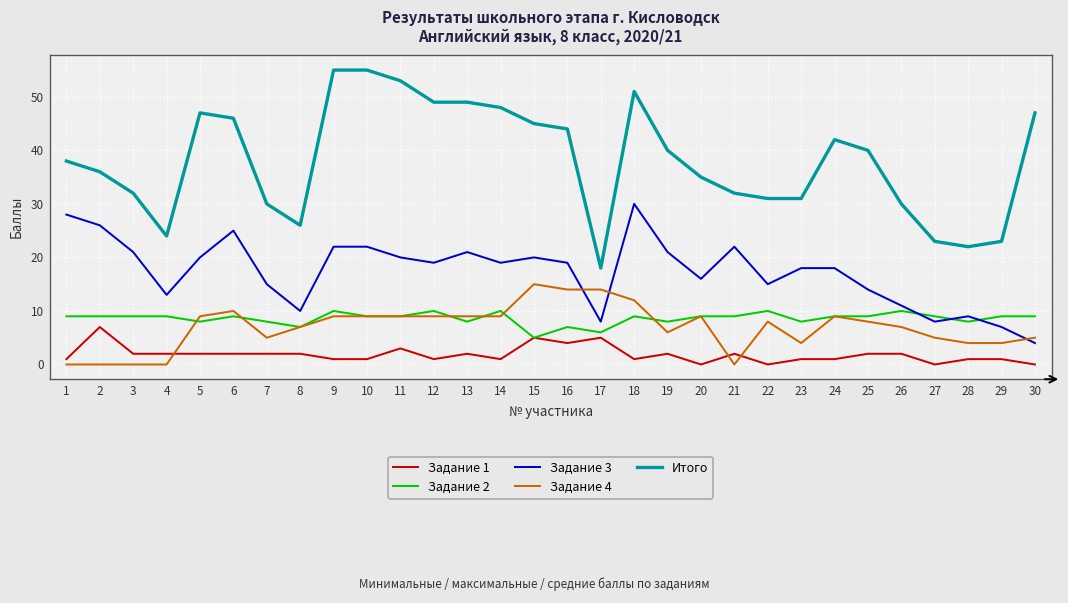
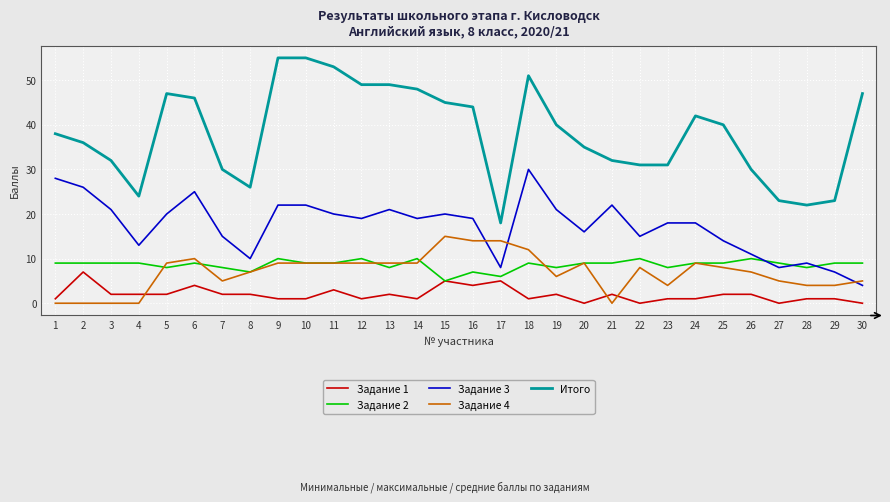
Задание 1, 6: 2 -> 4
